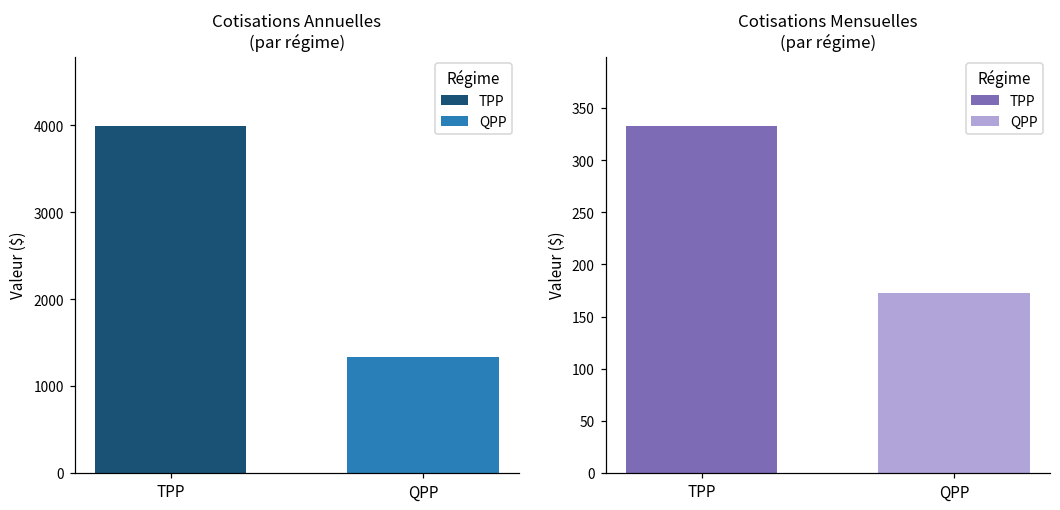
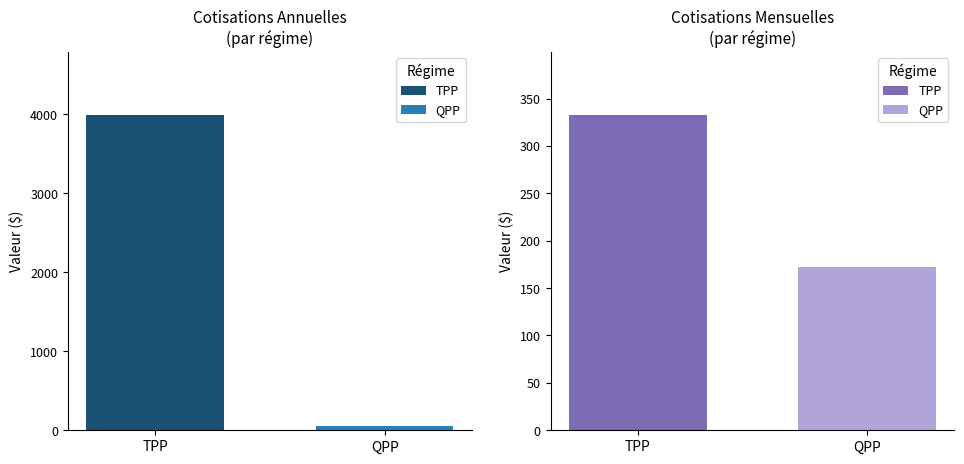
Cotisations Annuelles (par régime), QPP: 1300 -> 100
